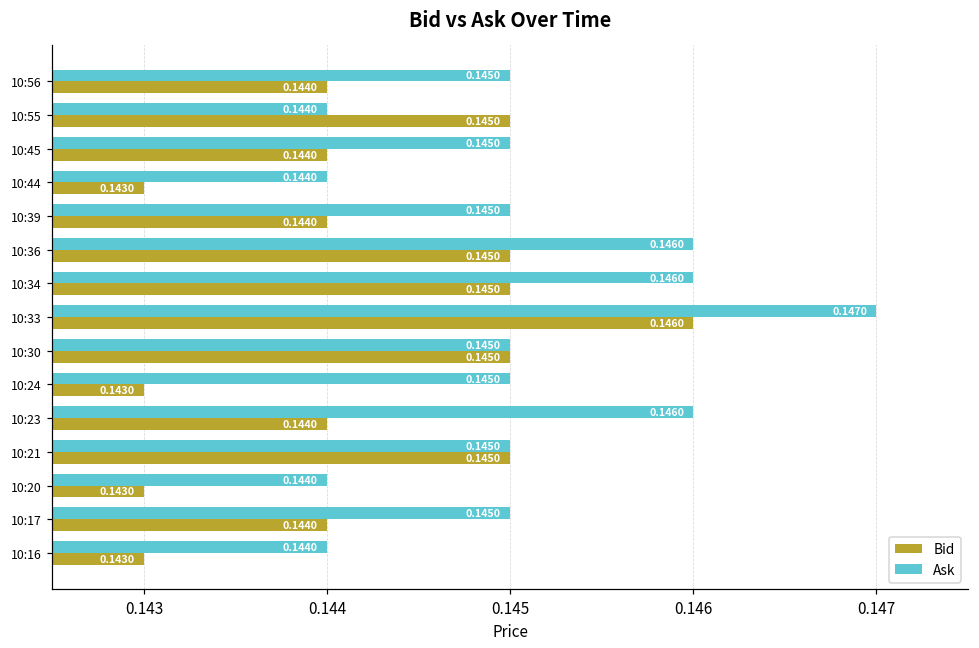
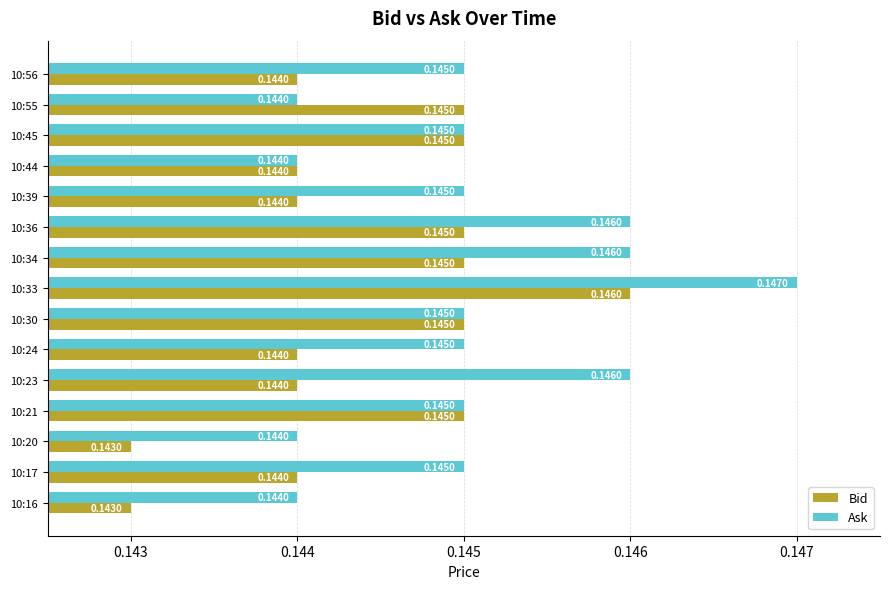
Bid, 10:45: 0.1440 -> 0.1450
Bid, 10:44: 0.1430 -> 0.1440
Bid, 10:24: 0.1430 -> 0.1440
